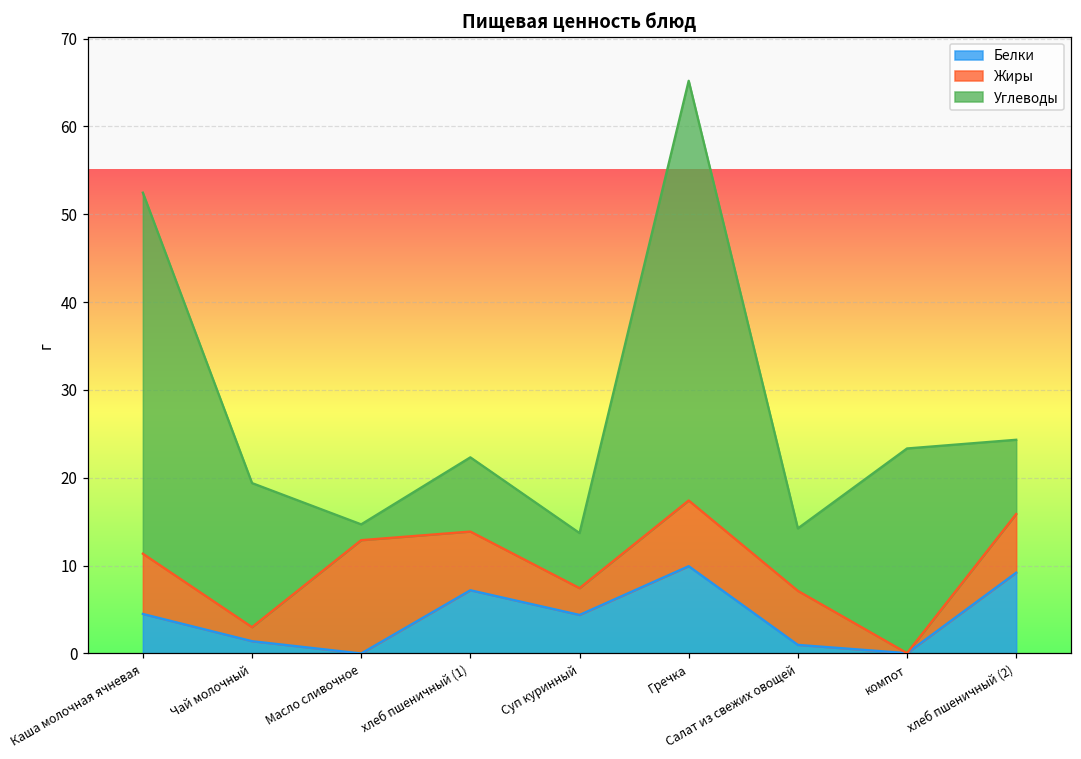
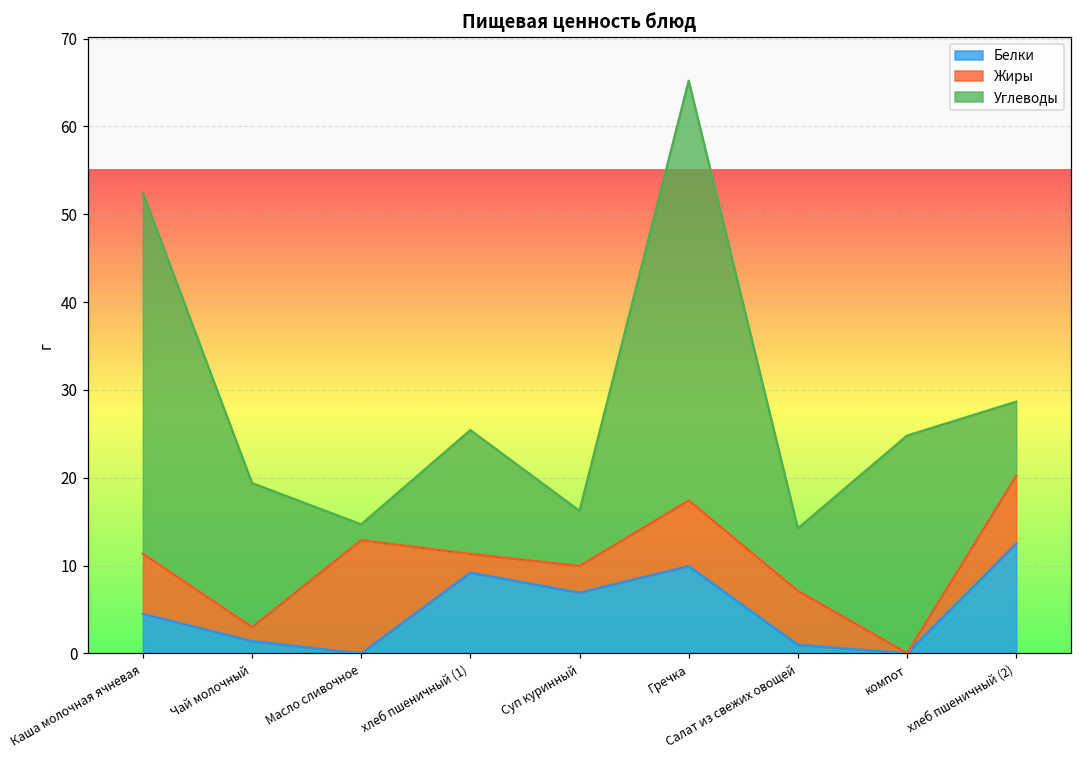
Белки, хлеб пшеничный (1): 7 -> 9
Жиры, хлеб пшеничный (1): 7 -> 2
Углеводы, хлеб пшеничный (1): 8 -> 14
Белки, Суп куринный: 4 -> 7
Углеводы, компот: 23 -> 25
Белки, хлеб пшеничный (2): 9 -> 13
Жиры, хлеб пшеничный (2): 7 -> 8
